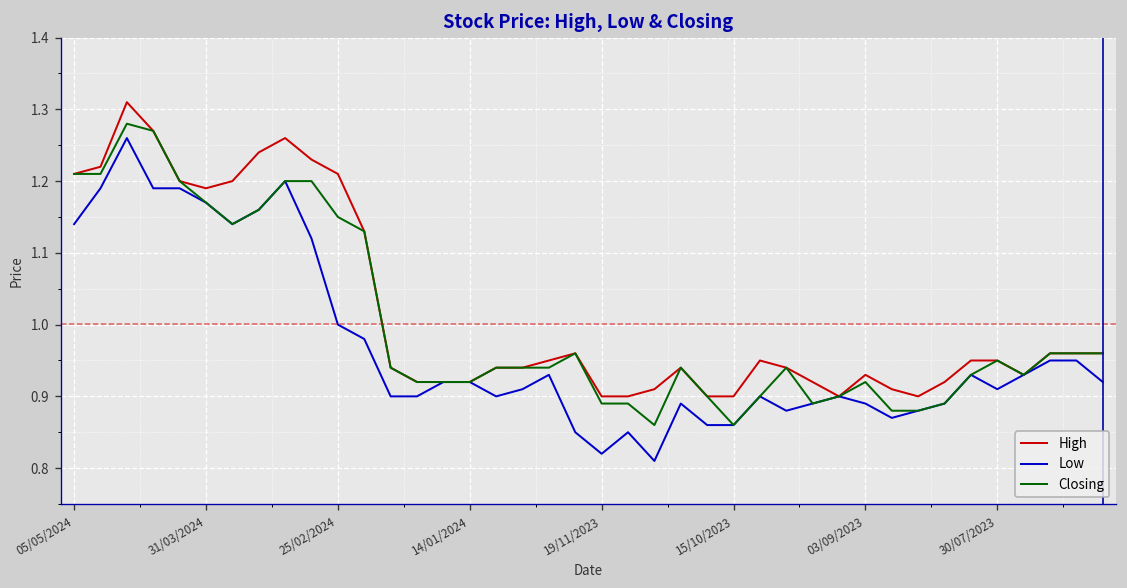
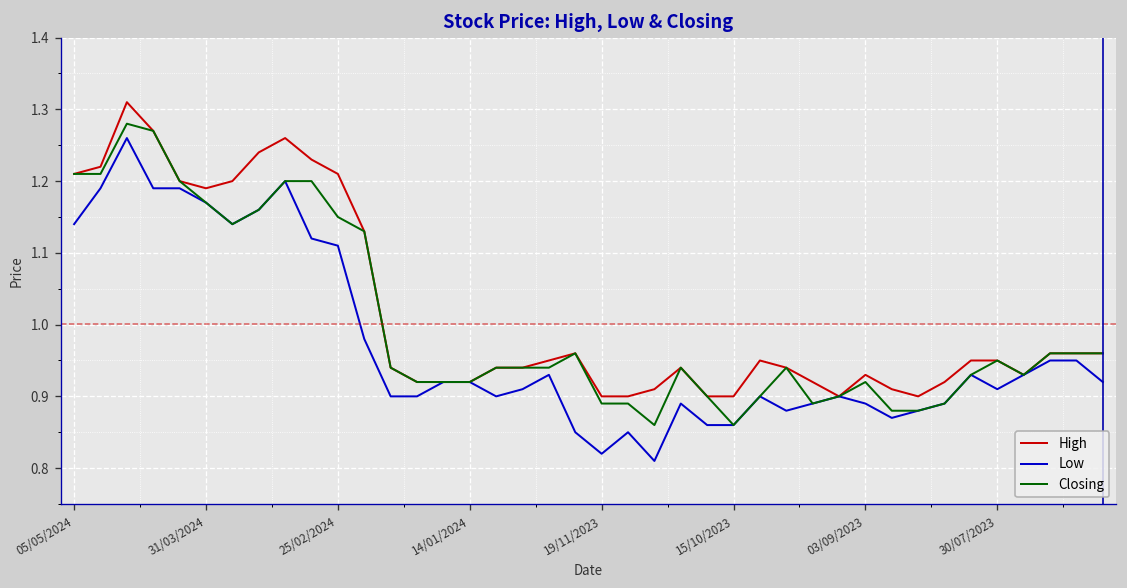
Low, 25/02/2024: 1.00 -> 1.11
